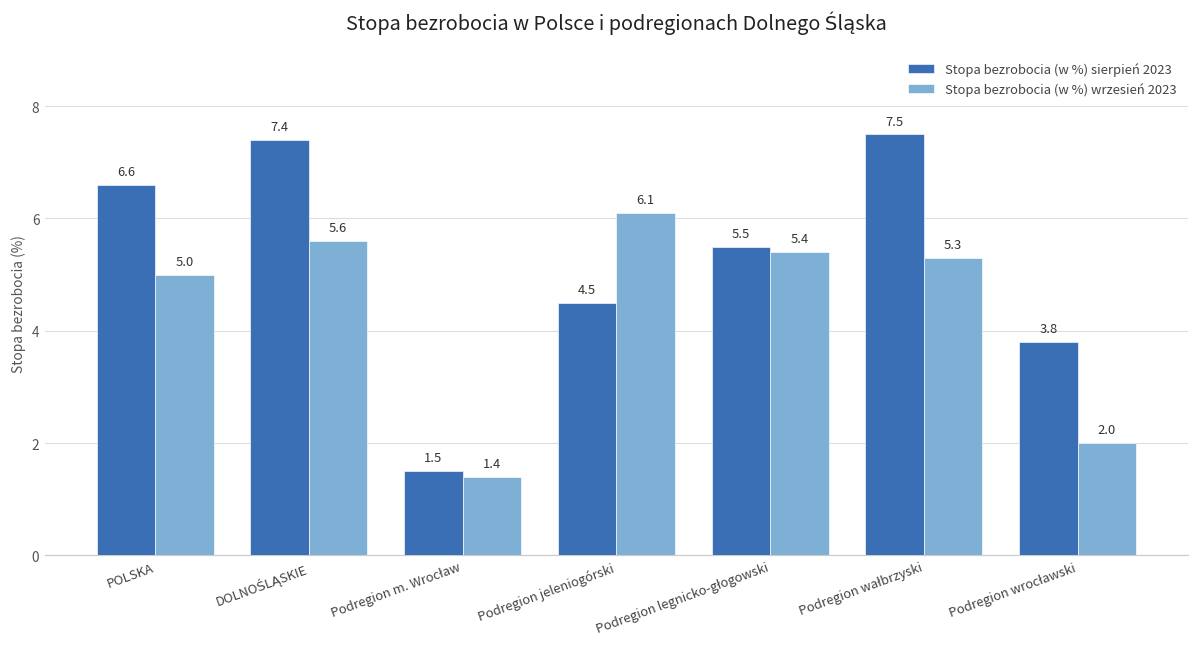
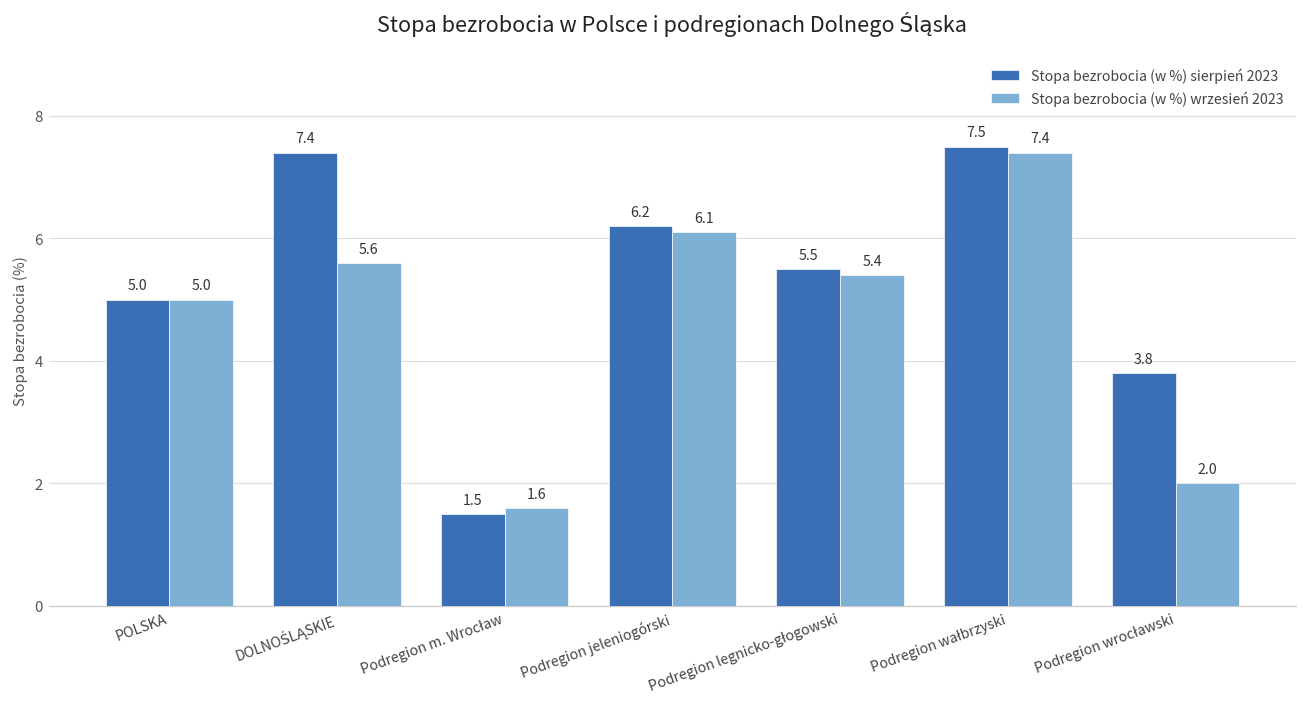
Stopa bezrobocia (w %) sierpień 2023, POLSKA: 6.6 -> 5.0
Stopa bezrobocia (w %) wrzesień 2023, Podregion m. Wrocław: 1.4 -> 1.6
Stopa bezrobocia (w %) sierpień 2023, Podregion jeleniogórski: 4.5 -> 6.2
Stopa bezrobocia (w %) wrzesień 2023, Podregion wałbrzyski: 5.3 -> 7.4
